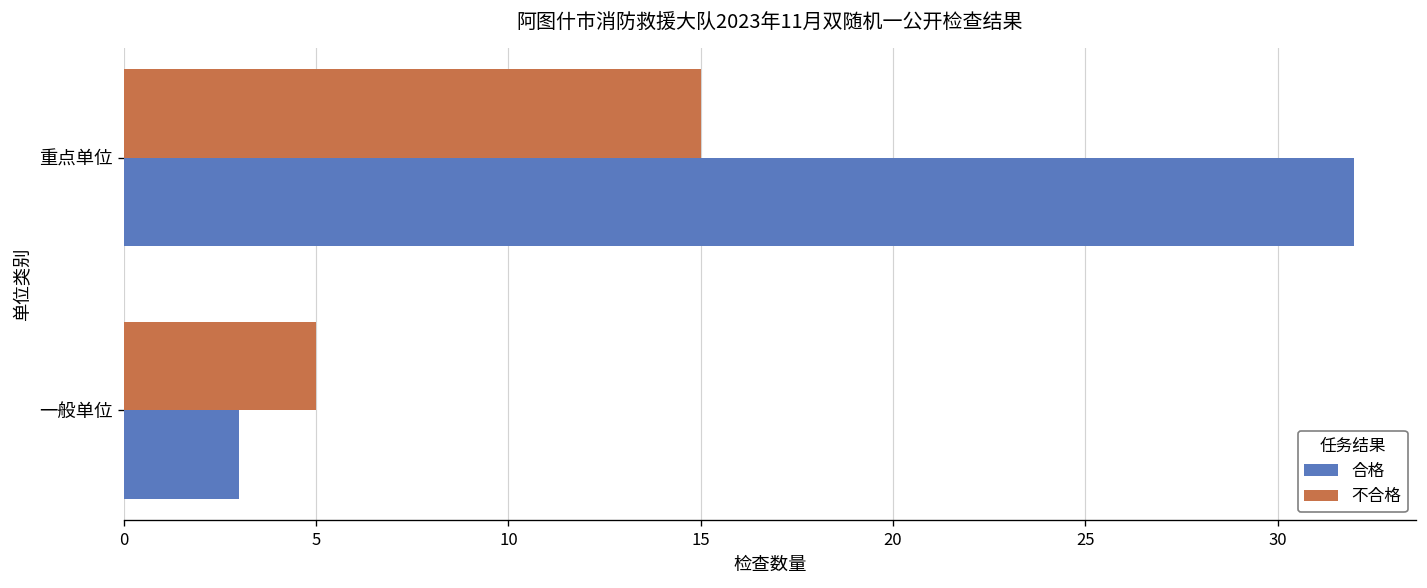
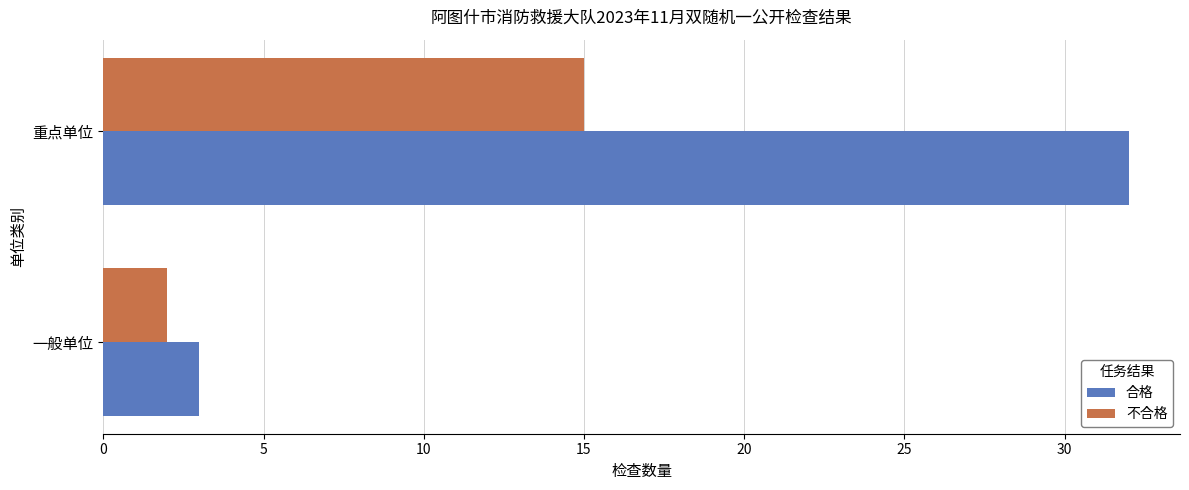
不合格, 一般单位: 5 -> 2
